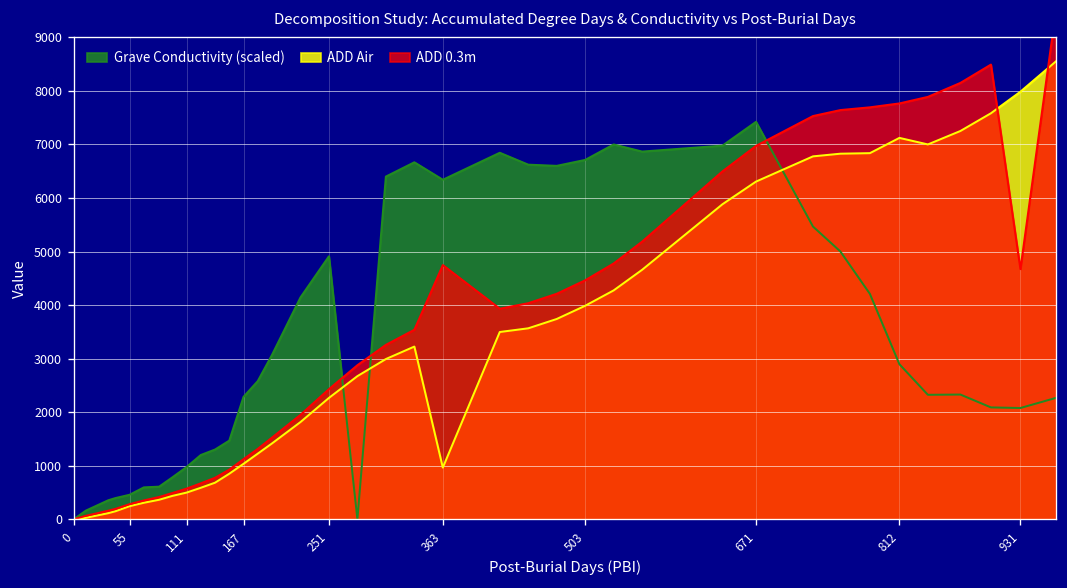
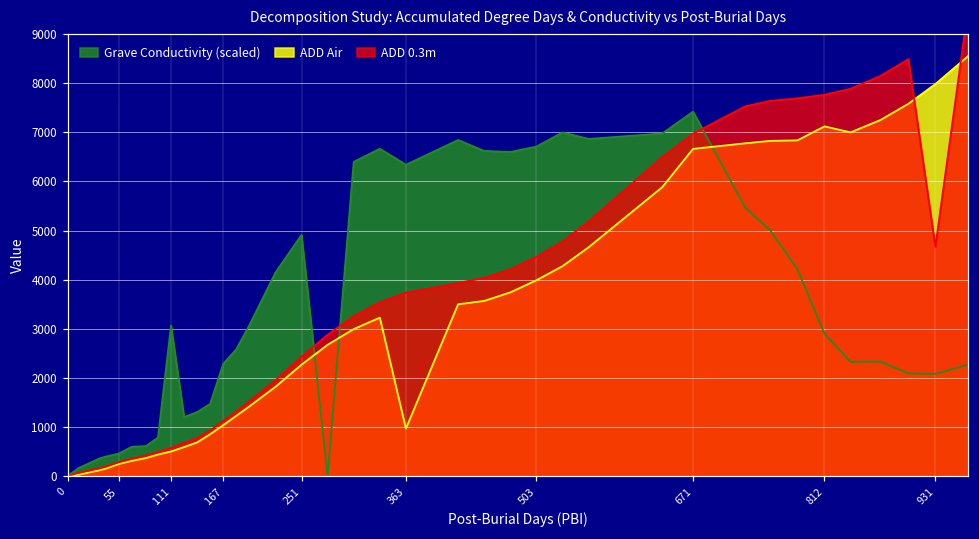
Grave Conductivity (scaled), 111: 1000 -> 3100
ADD 0.3m, 363: 4700 -> 3700
ADD Air, 671: 6300 -> 6700
